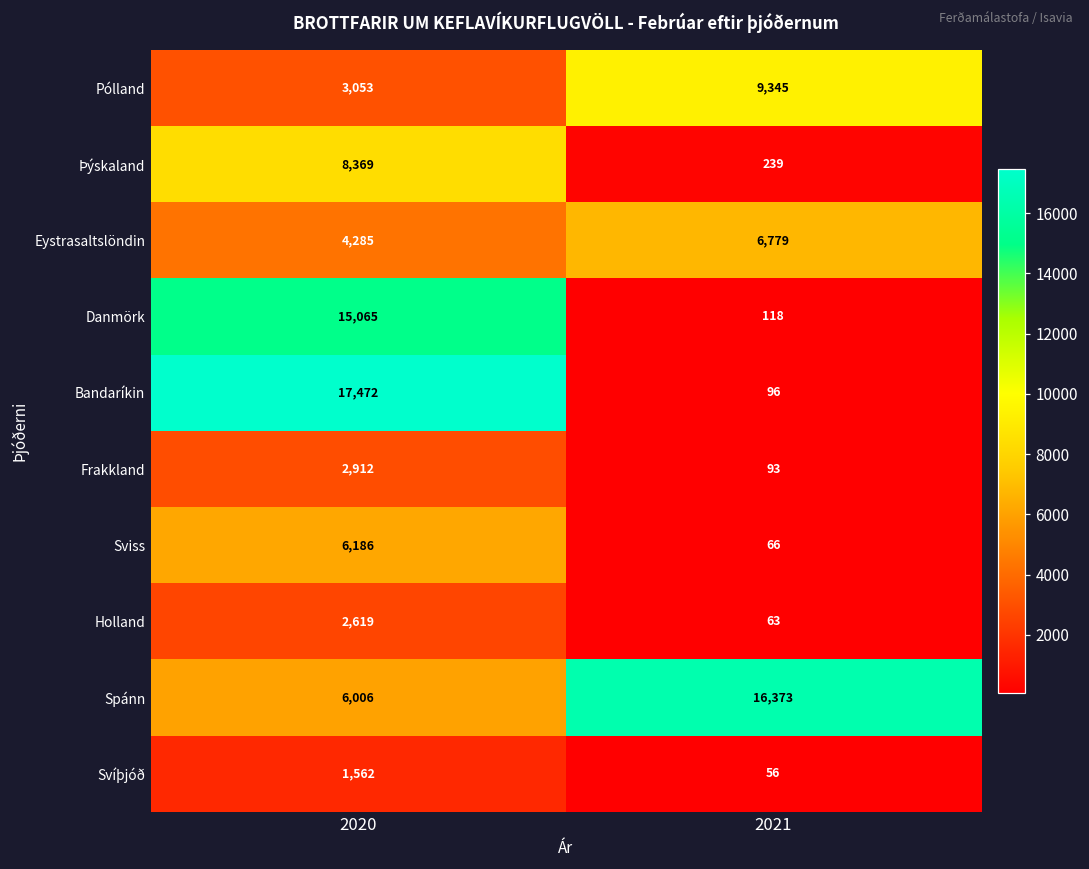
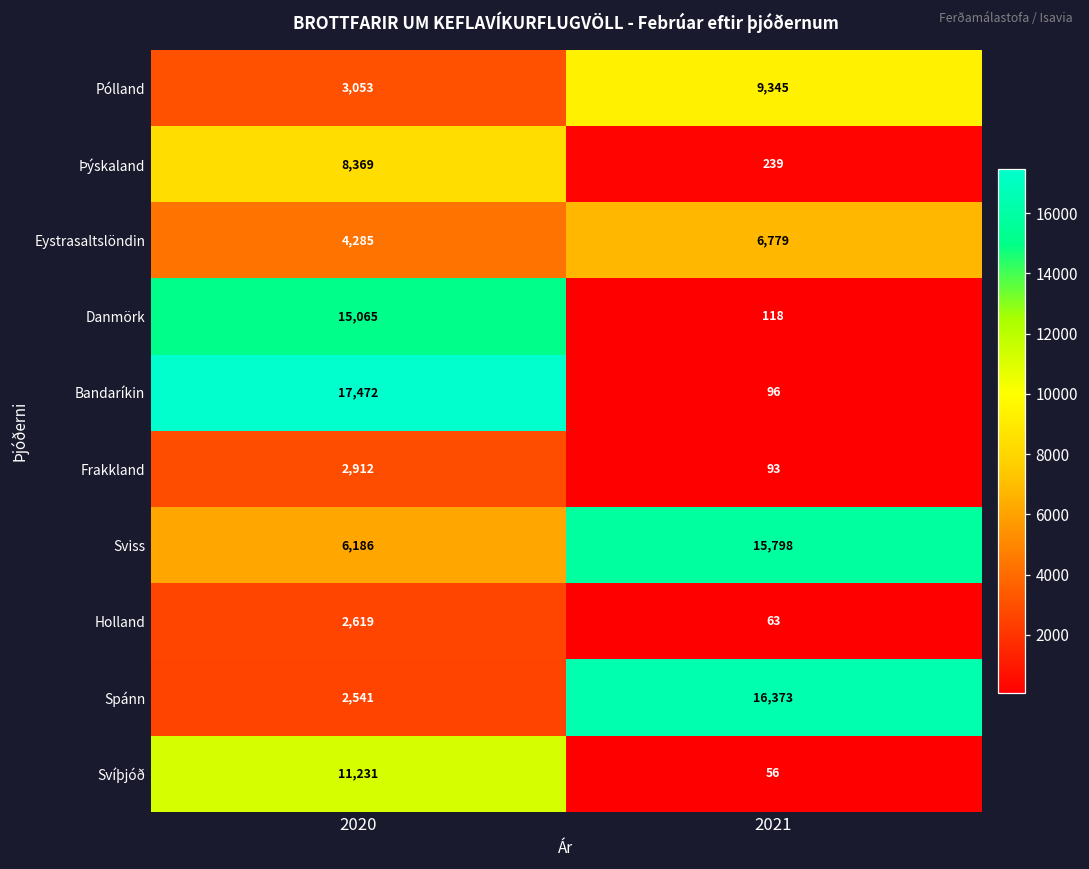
Sviss, 2021: 66 -> 15,798
Spánn, 2020: 6,006 -> 2,541
Svíþjóð, 2020: 1,562 -> 11,231
